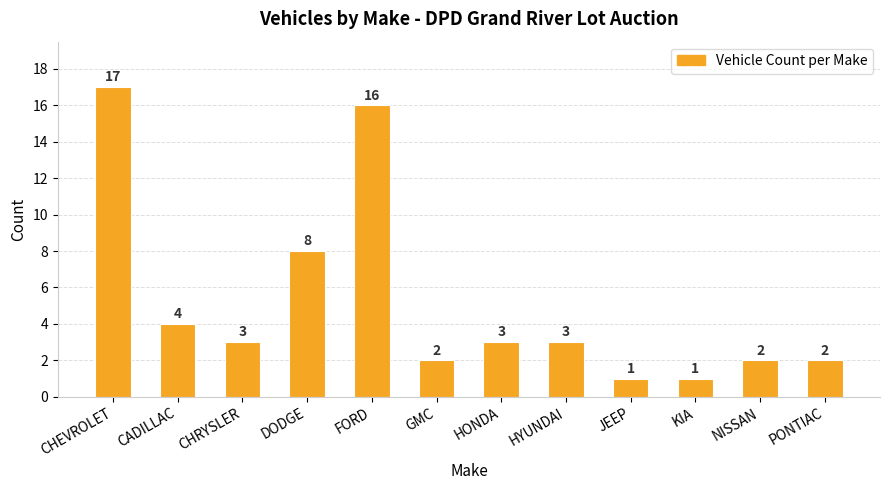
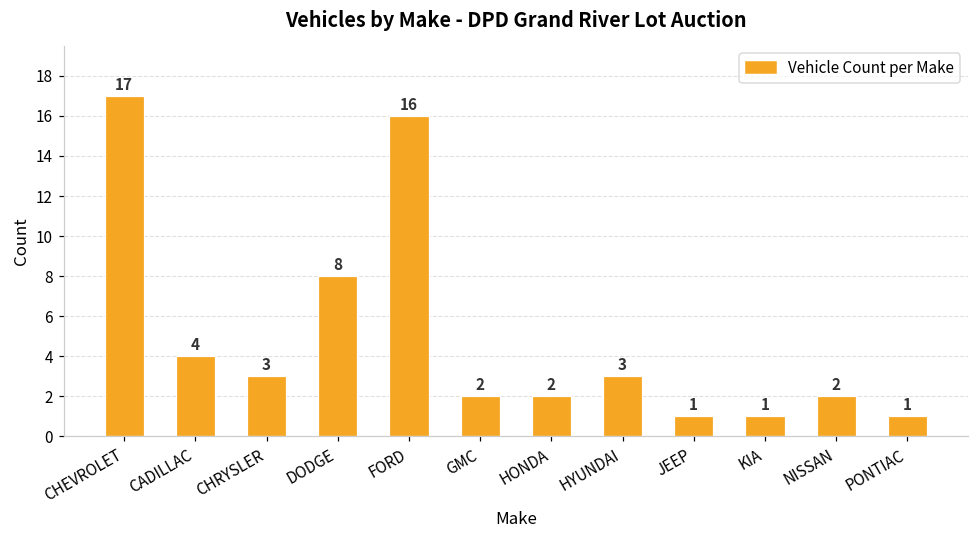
HONDA: 3 -> 2
PONTIAC: 2 -> 1
